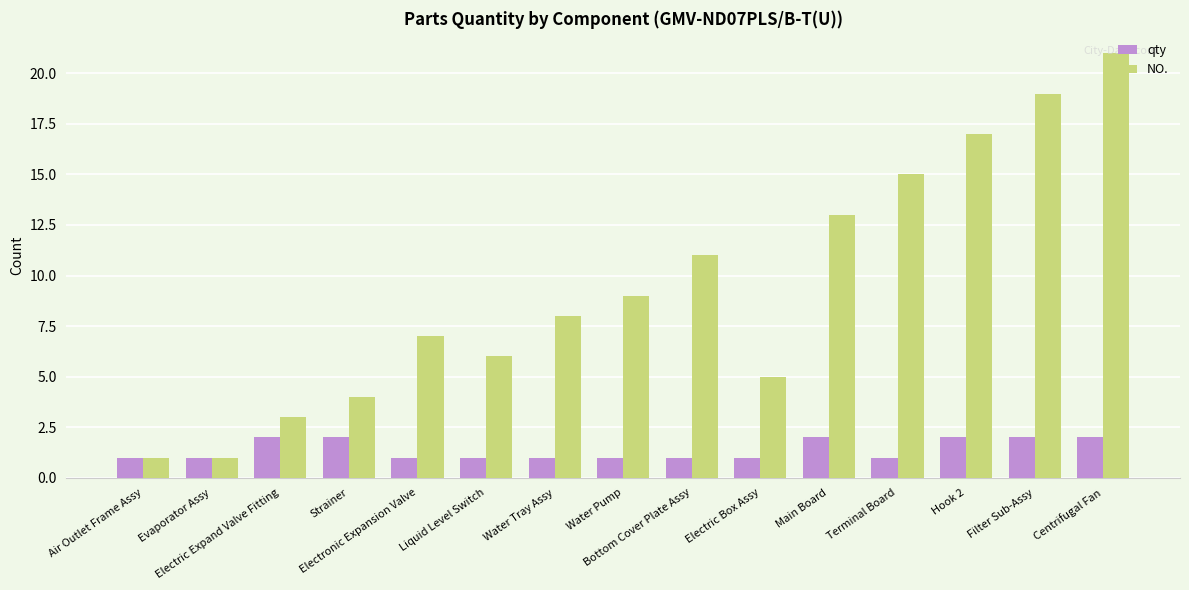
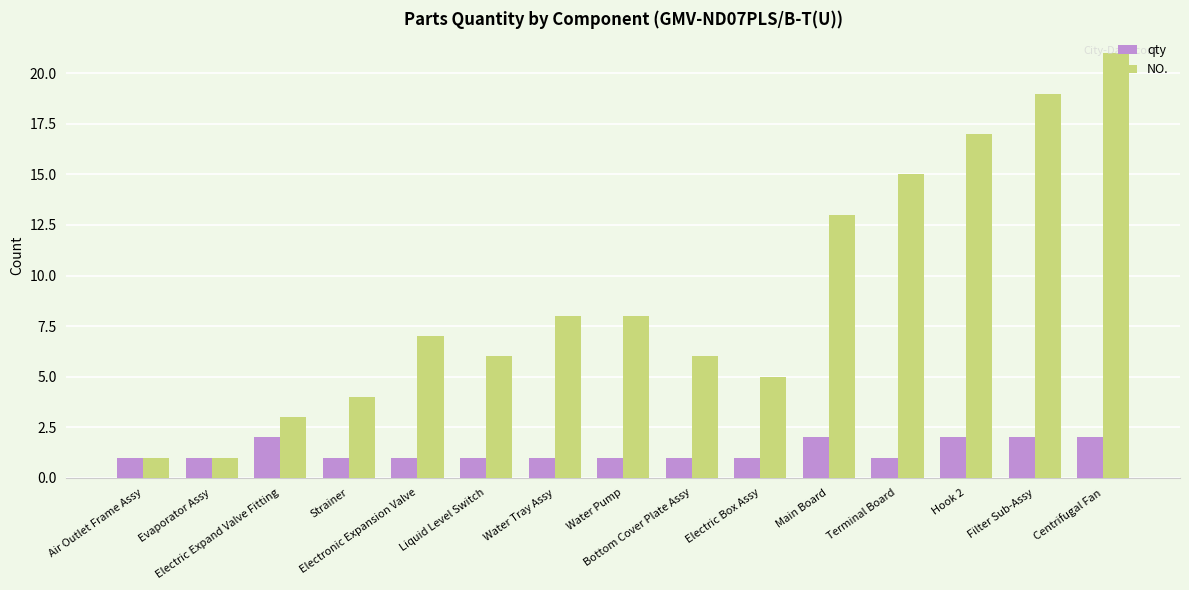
qty, Strainer: 2 -> 1
NO., Water Pump: 9 -> 8
NO., Bottom Cover Plate Assy: 11 -> 6
